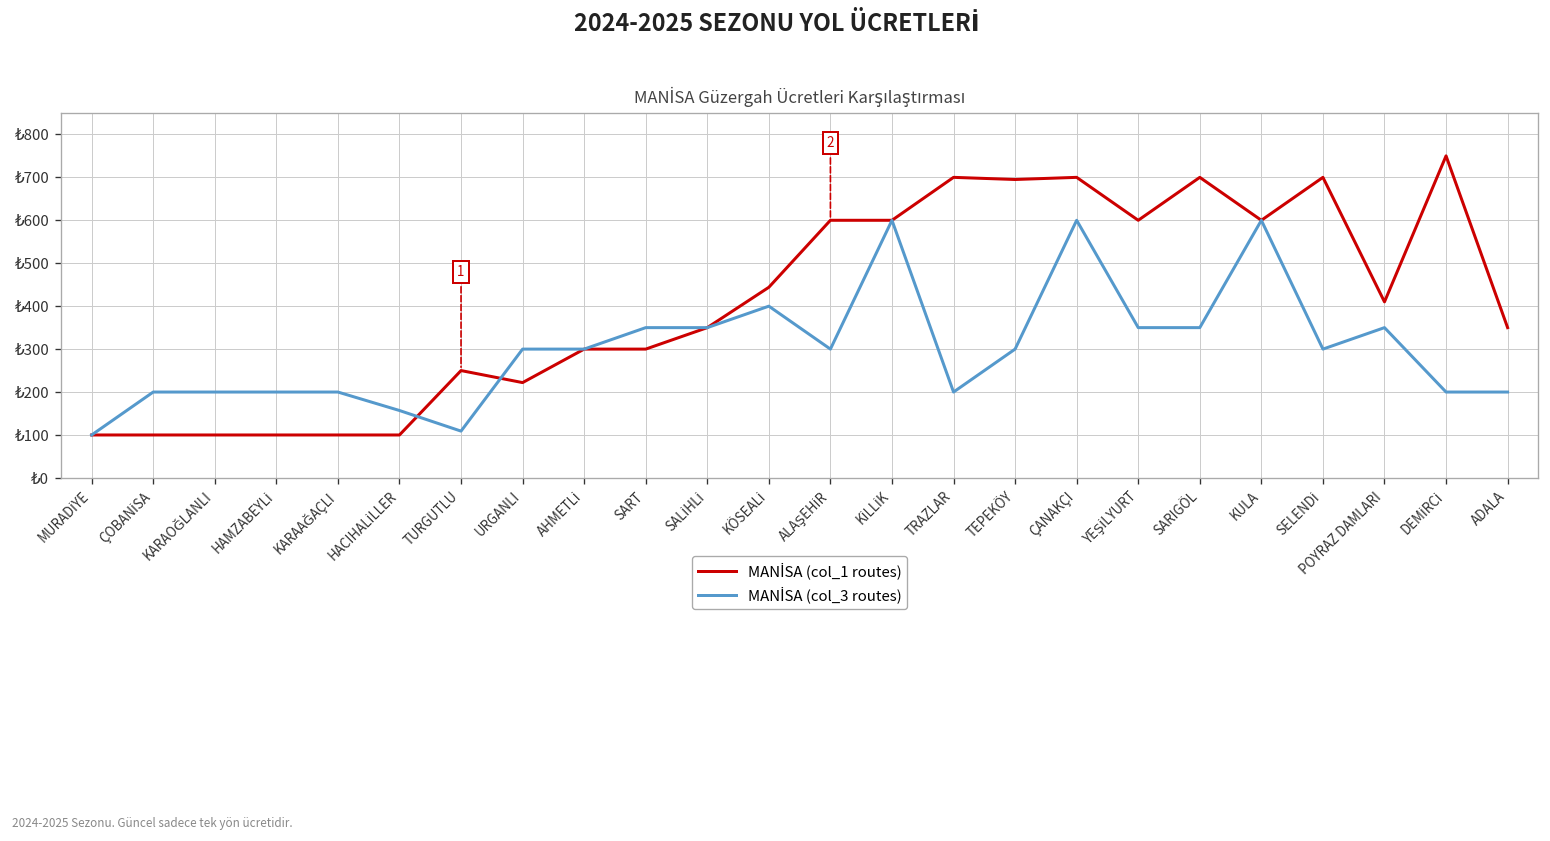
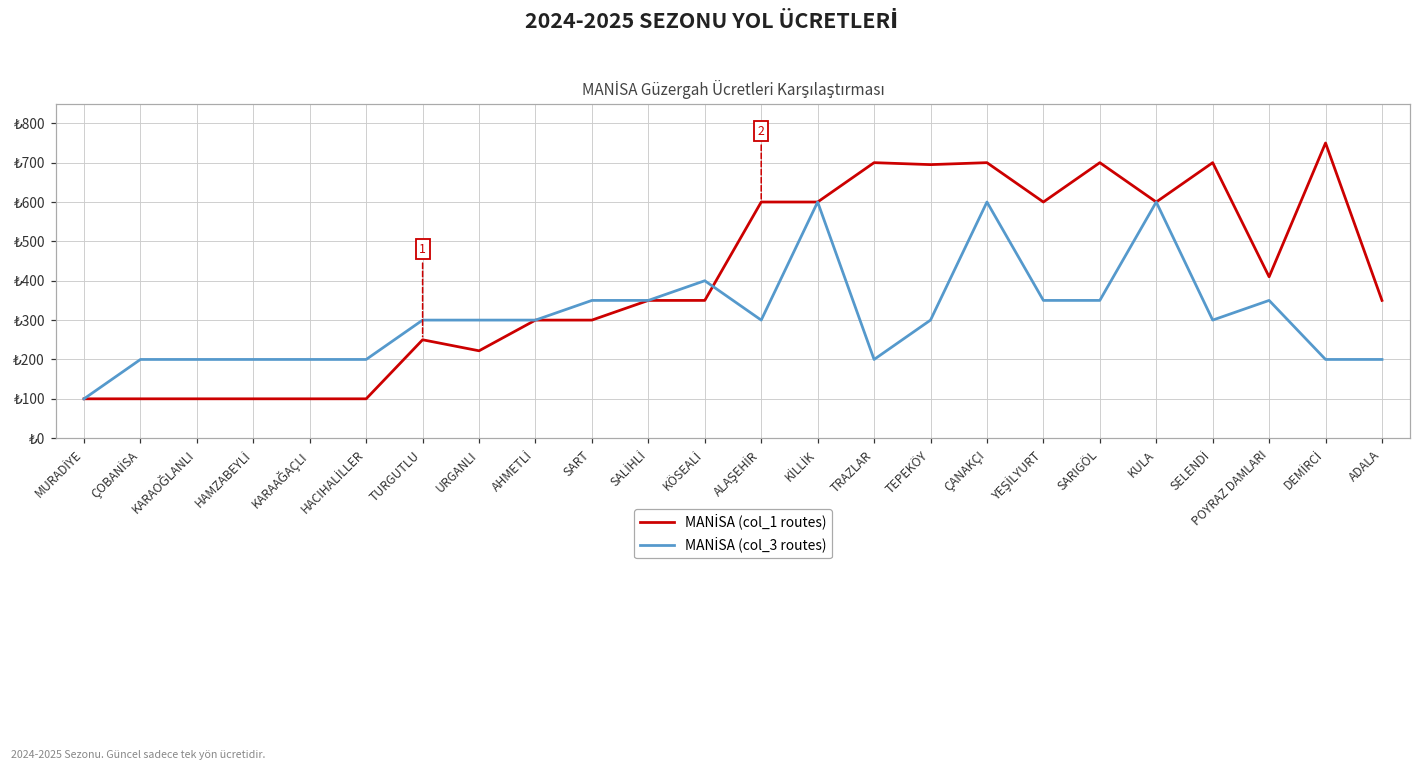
MANİSA (col_3 routes), HACIHALİLLER: ₺160 -> ₺200
MANİSA (col_3 routes), TURGUTLU: ₺110 -> ₺300
MANİSA (col_1 routes), KÖSEALİ: ₺440 -> ₺350
